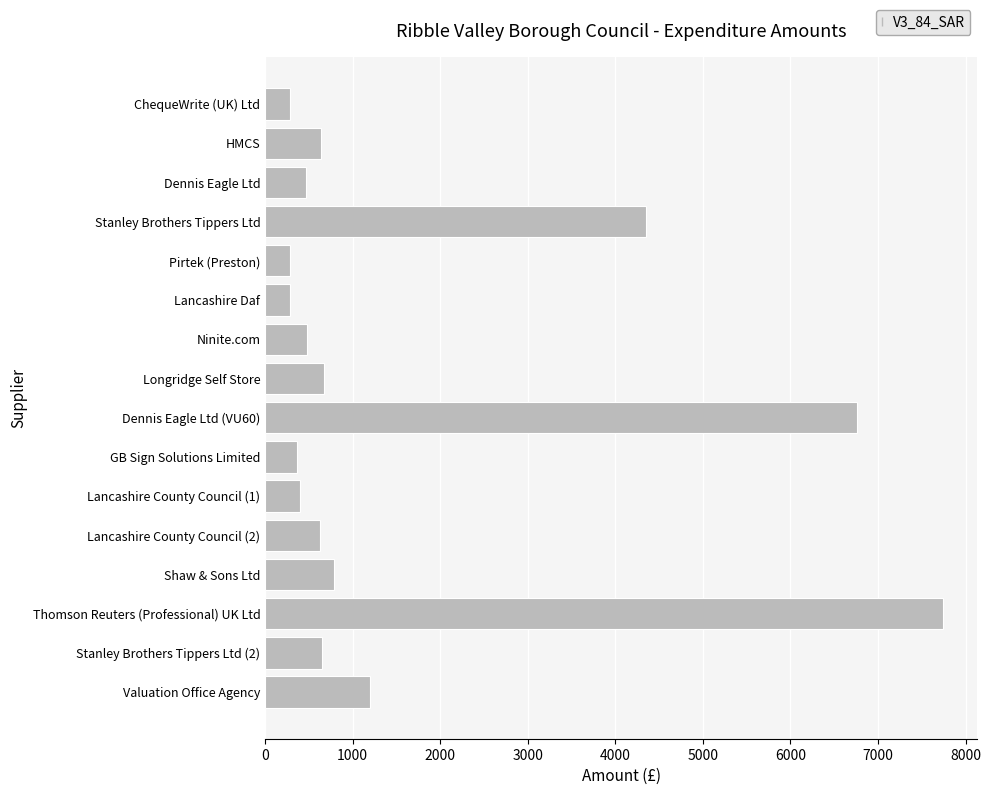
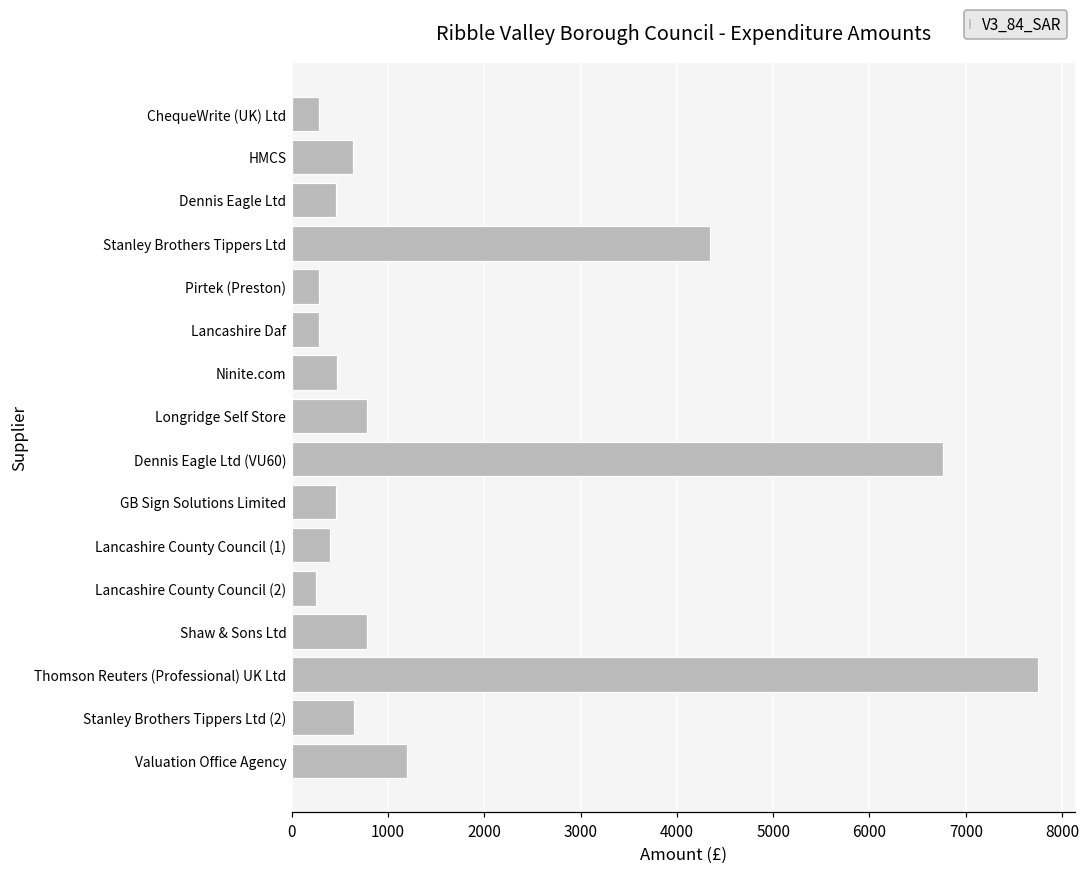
Longridge Self Store: 700 -> 800
GB Sign Solutions Limited: 400 -> 500
Lancashire County Council (2): 600 -> 300
